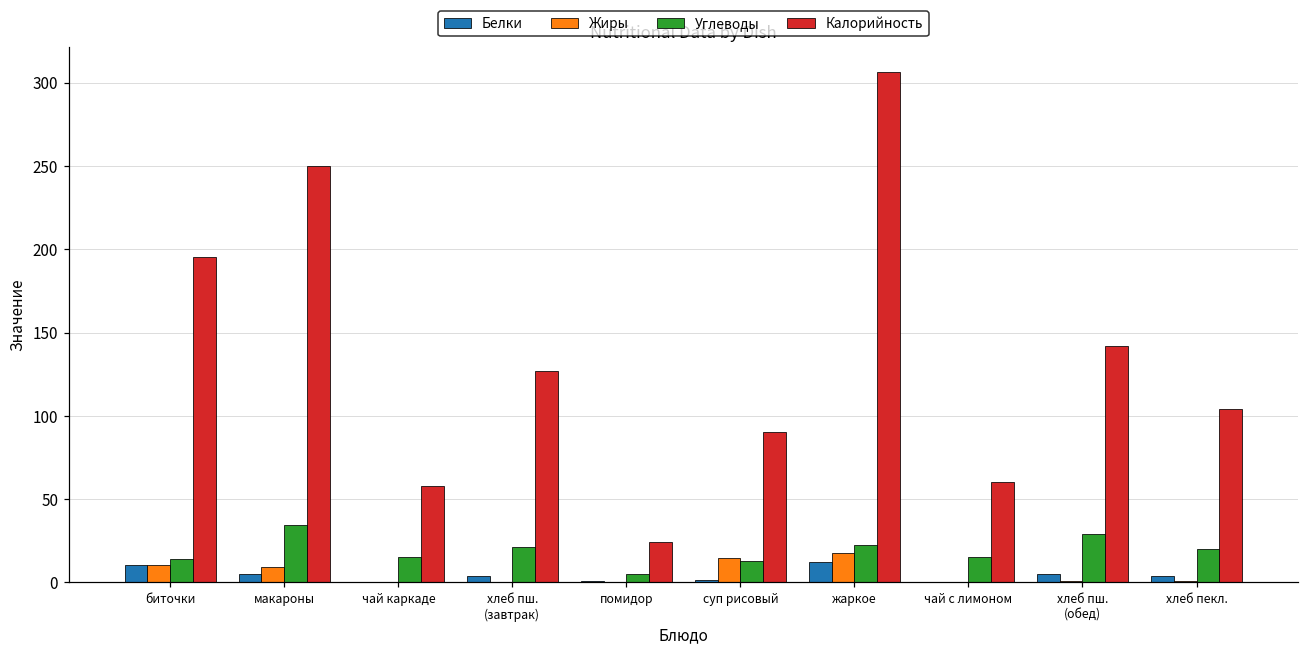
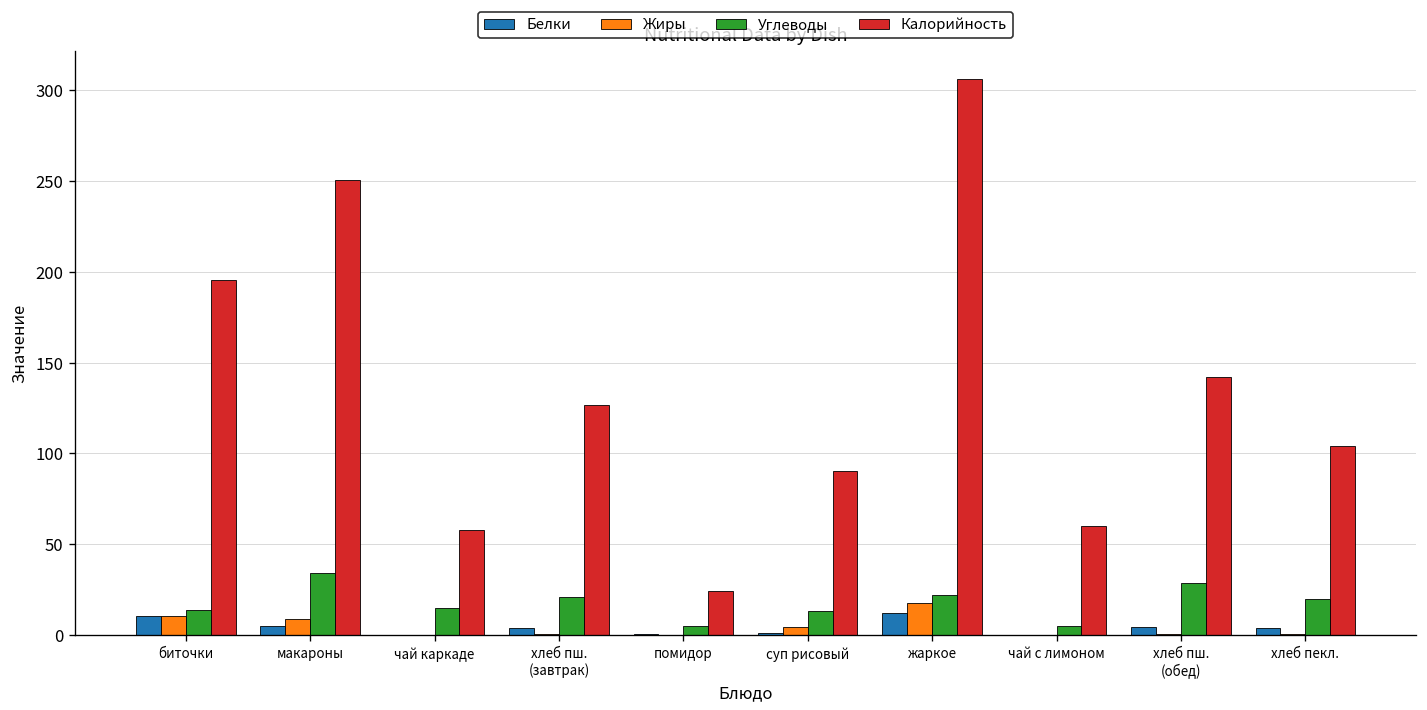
Жиры, суп рисовый: 15 -> 5
Углеводы, чай с лимоном: 15 -> 5
